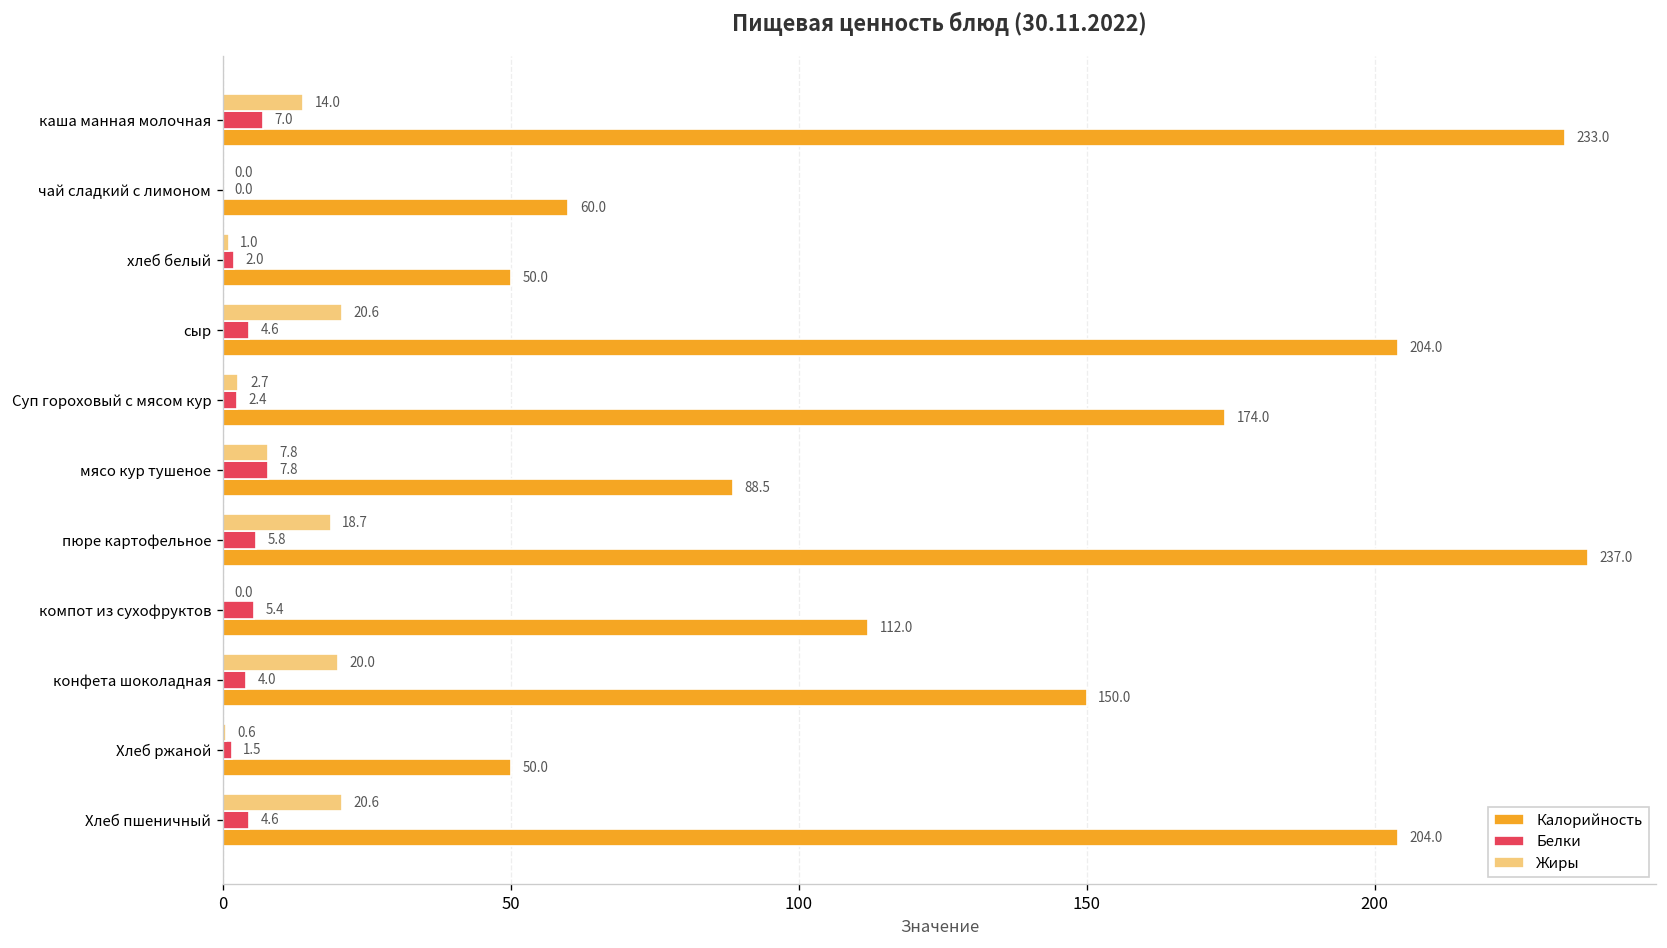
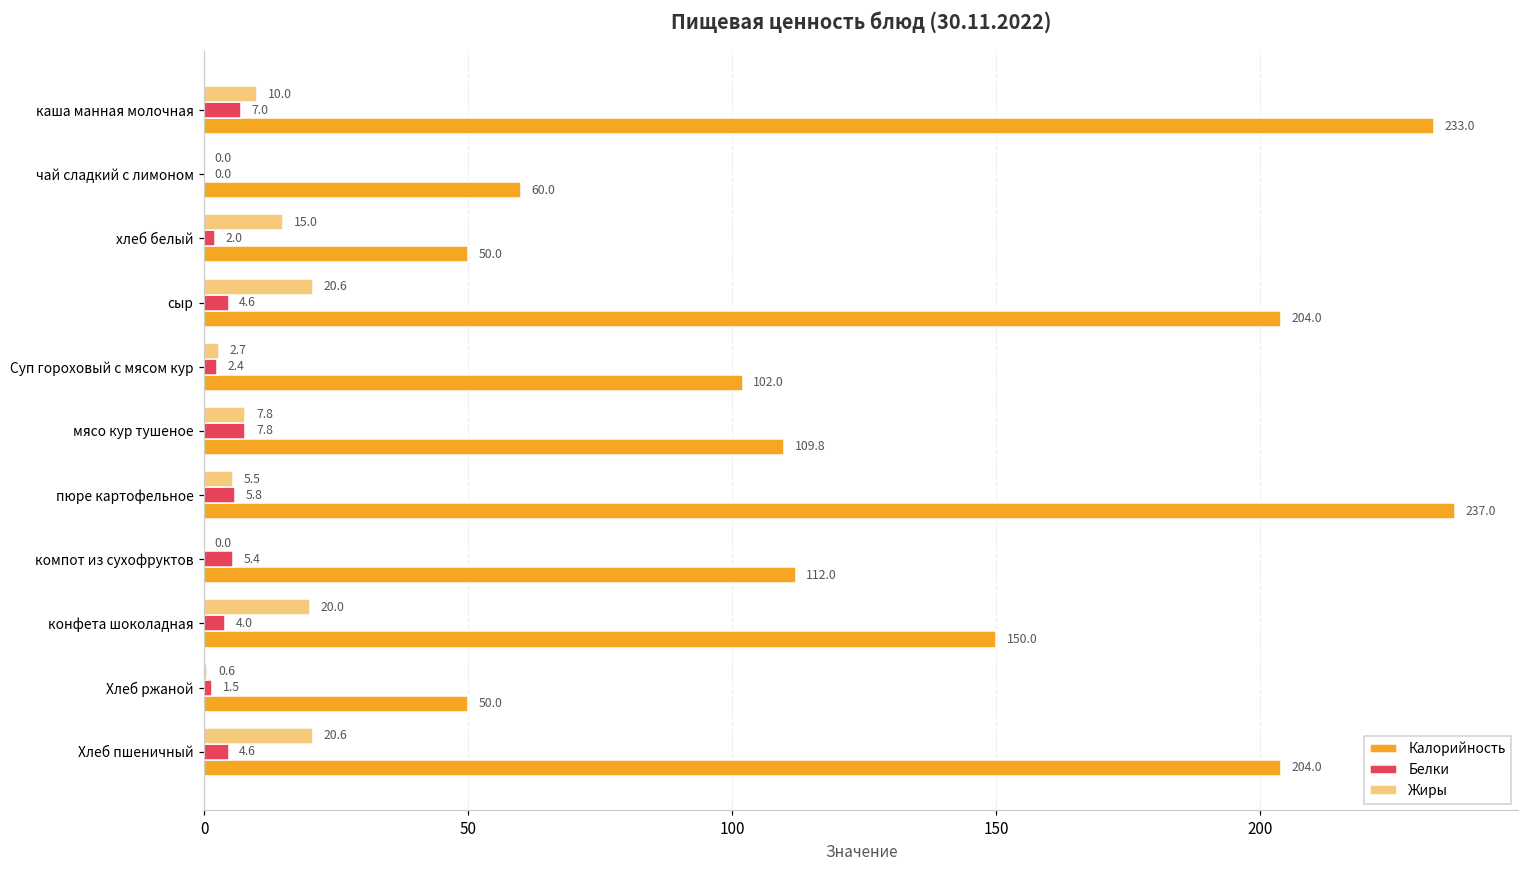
Жиры, каша манная молочная: 14.0 -> 10.0
Жиры, хлеб белый: 1.0 -> 15.0
Калорийность, Суп гороховый с мясом кур: 174.0 -> 102.0
Калорийность, мясо кур тушеное: 88.5 -> 109.8
Жиры, пюре картофельное: 18.7 -> 5.5
